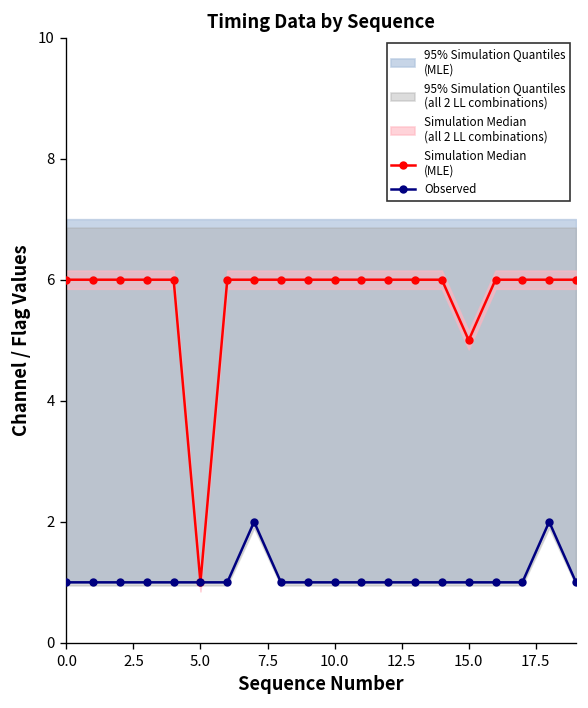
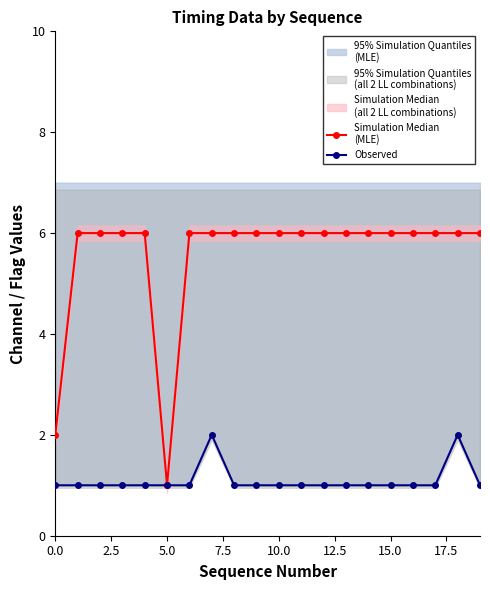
Simulation Median (MLE), 0.0: 6 -> 2
Simulation Median (MLE), 15.0: 5 -> 6
